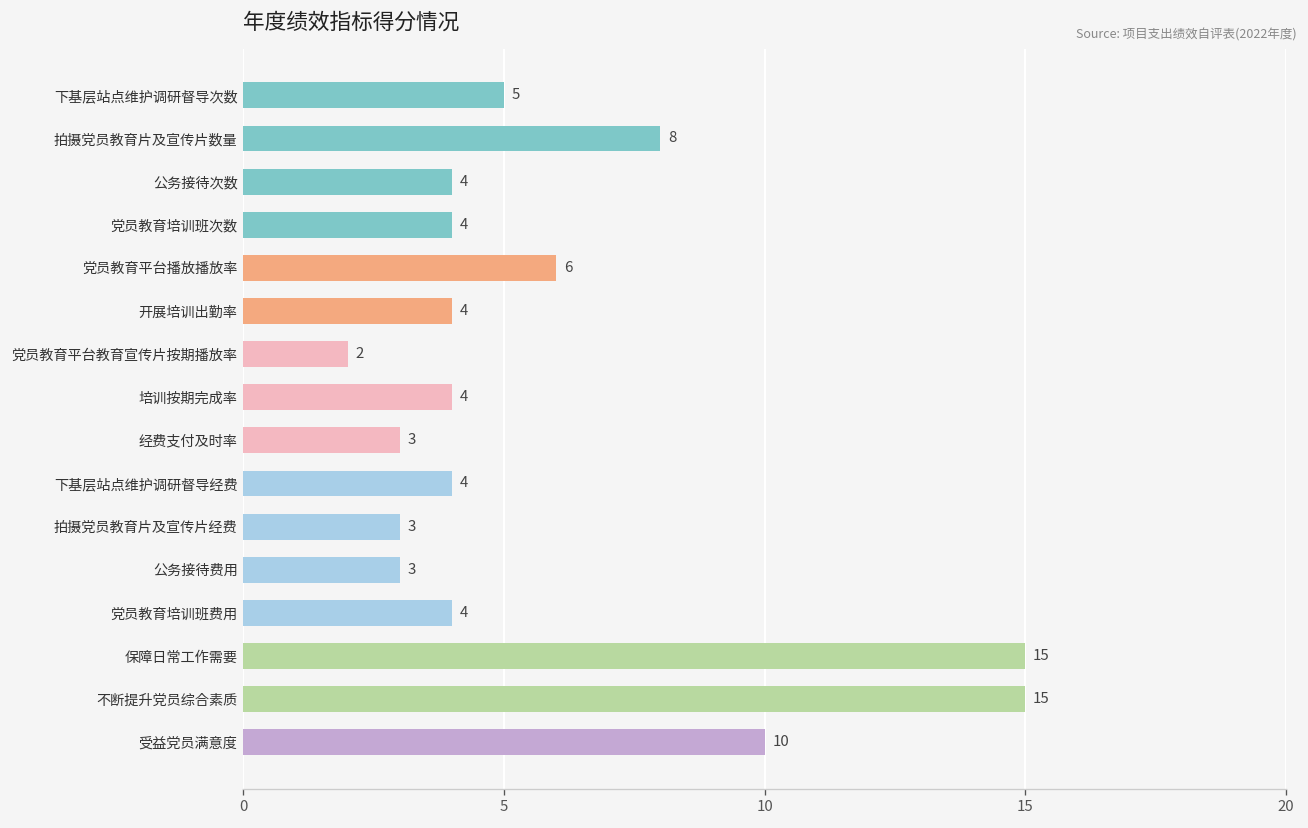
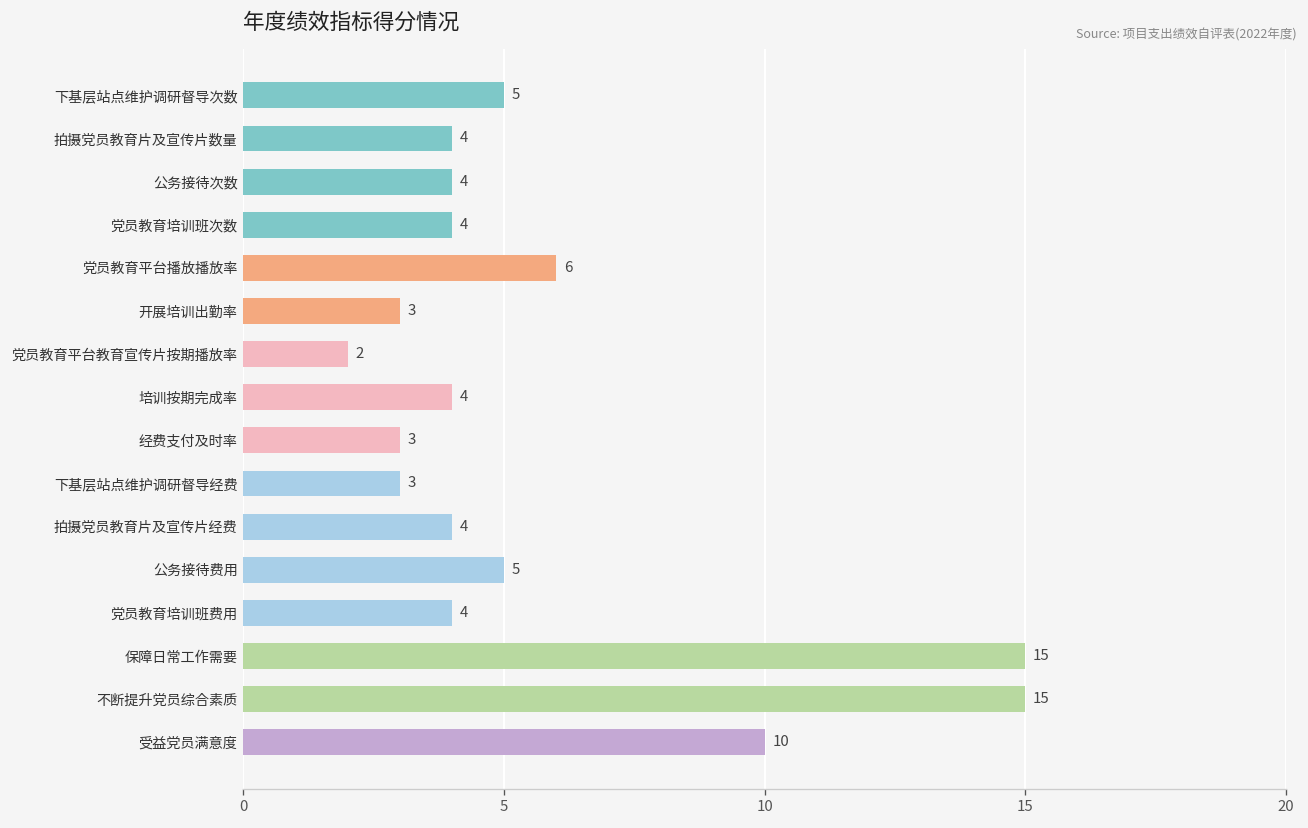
拍摄党员教育片及宣传片数量: 8 -> 4
开展培训出勤率: 4 -> 3
下基层站点维护调研督导经费: 4 -> 3
拍摄党员教育片及宣传片经费: 3 -> 4
公务接待费用: 3 -> 5
